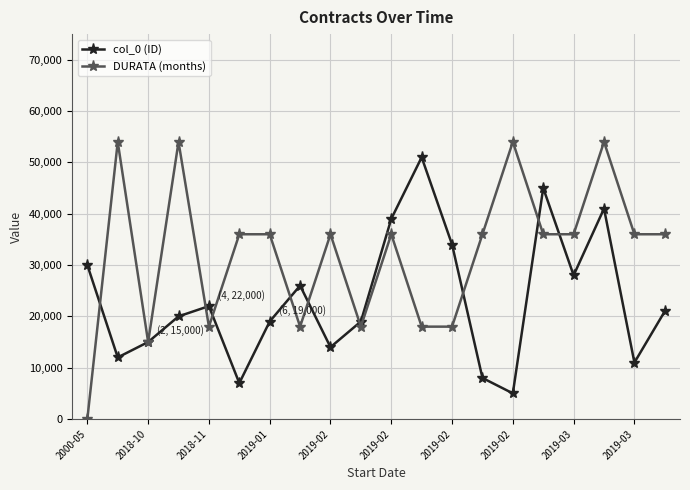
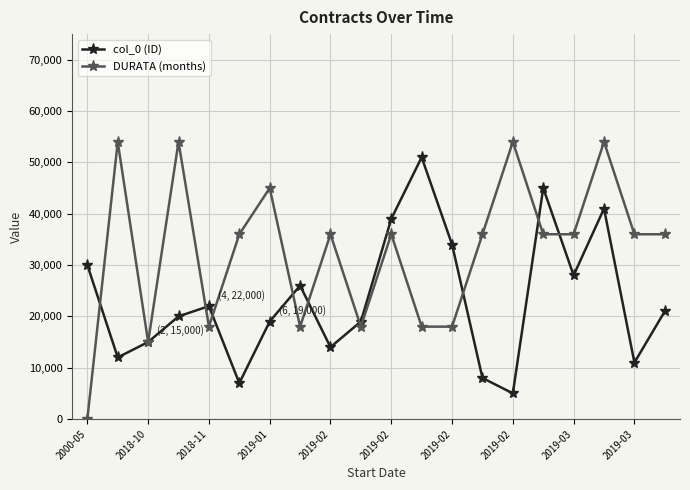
DURATA (months), 2019-01: 36,000 -> 45,000
